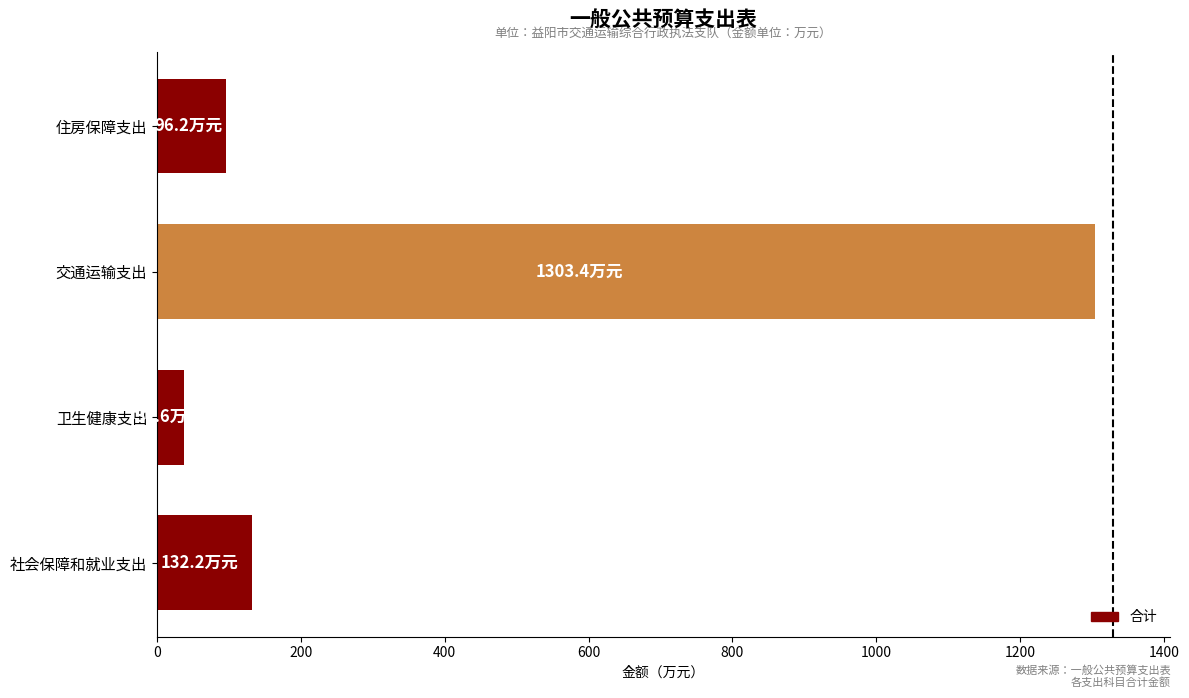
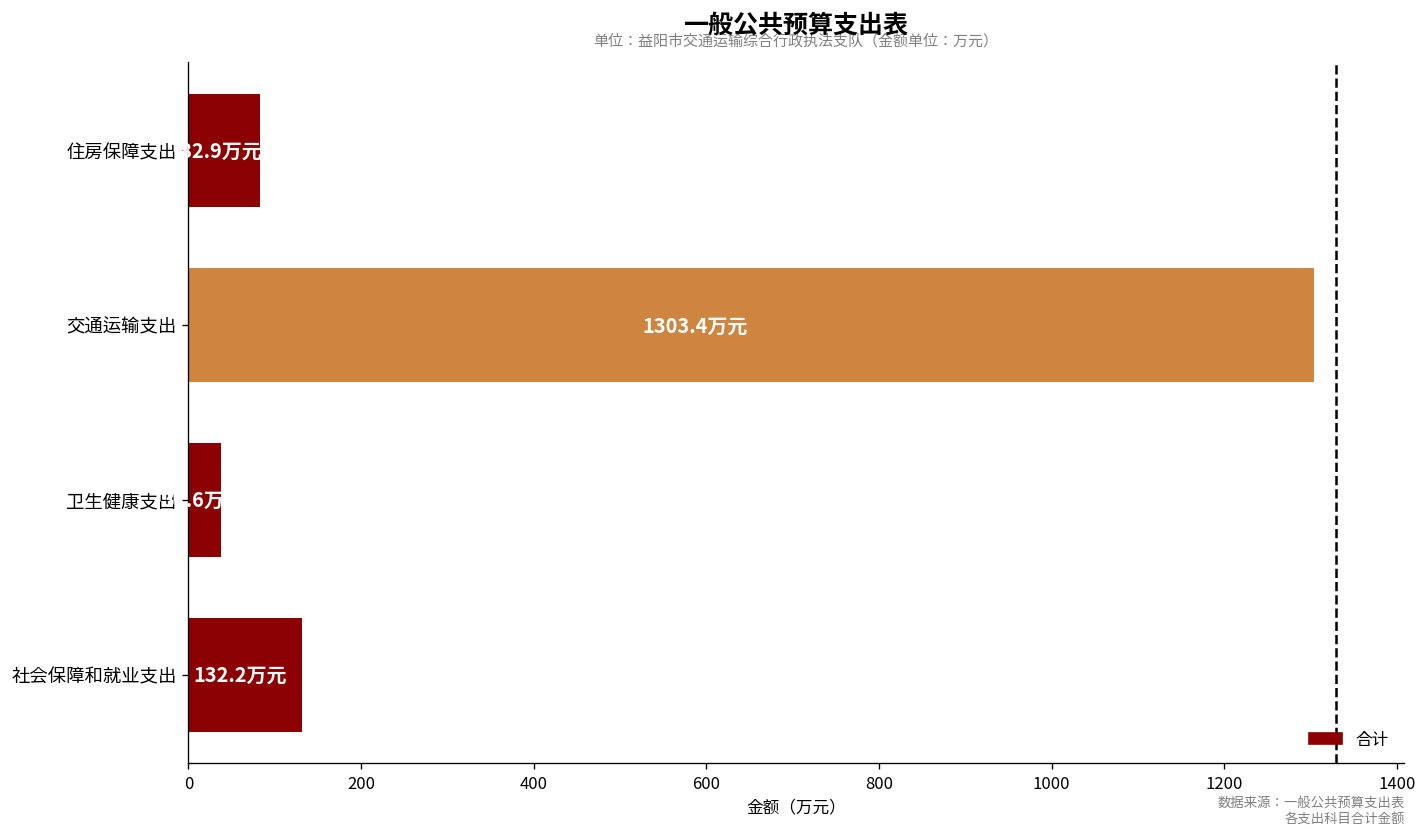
住房保障支出: 96.2 -> 82.9
